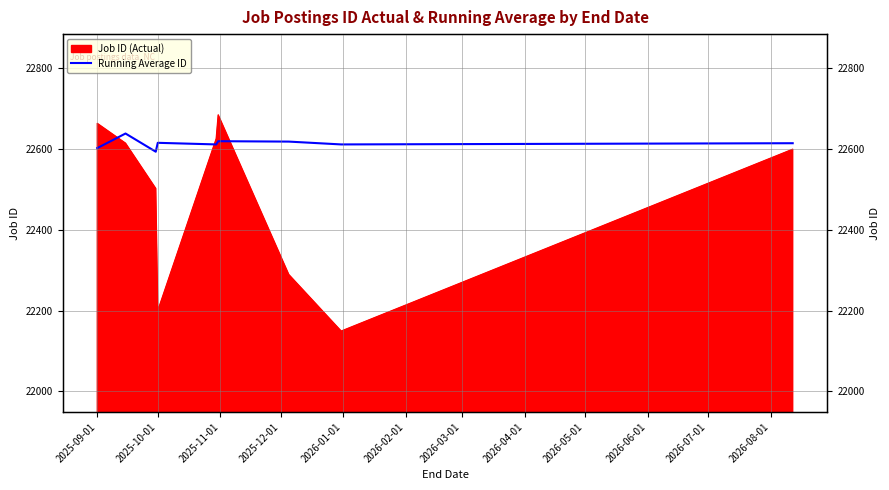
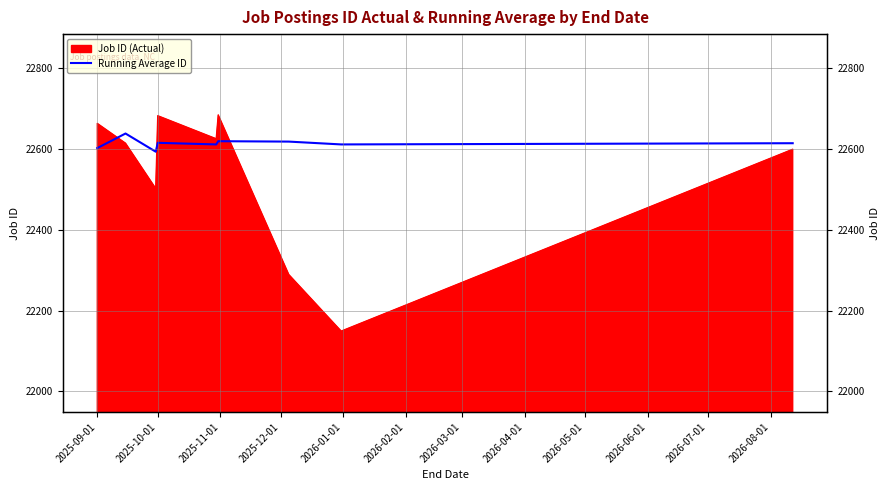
Job ID (Actual), 2025-10-01: 22200 -> 22680
